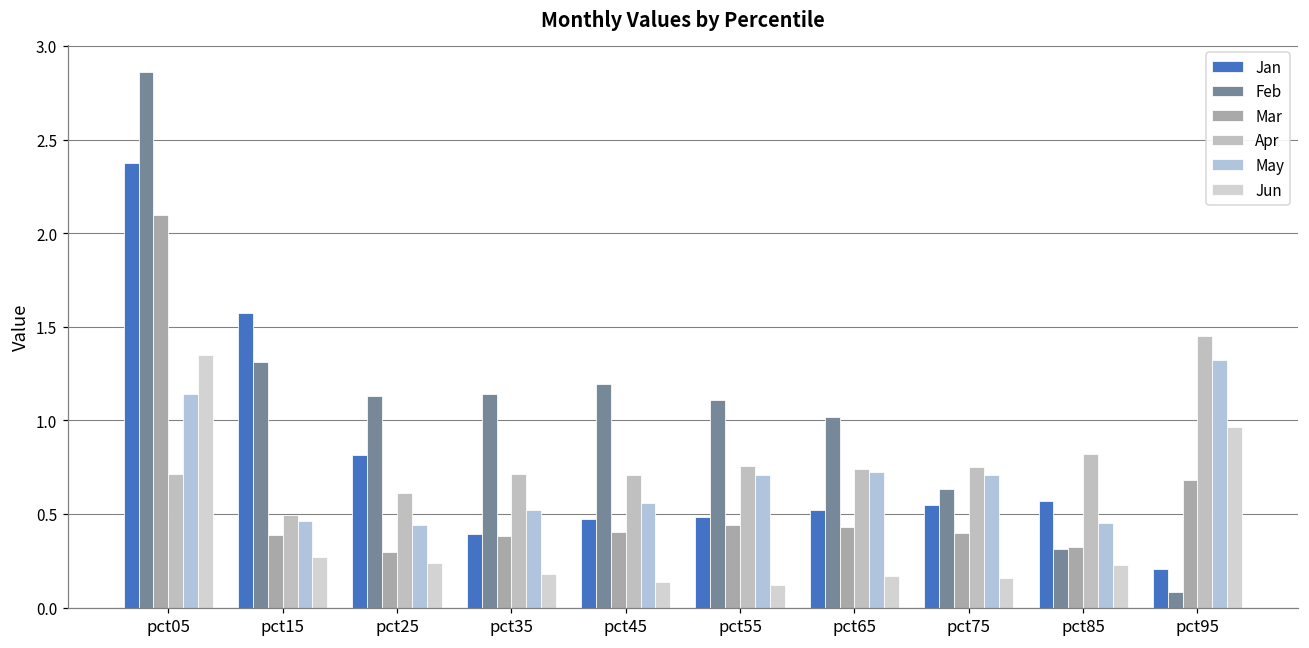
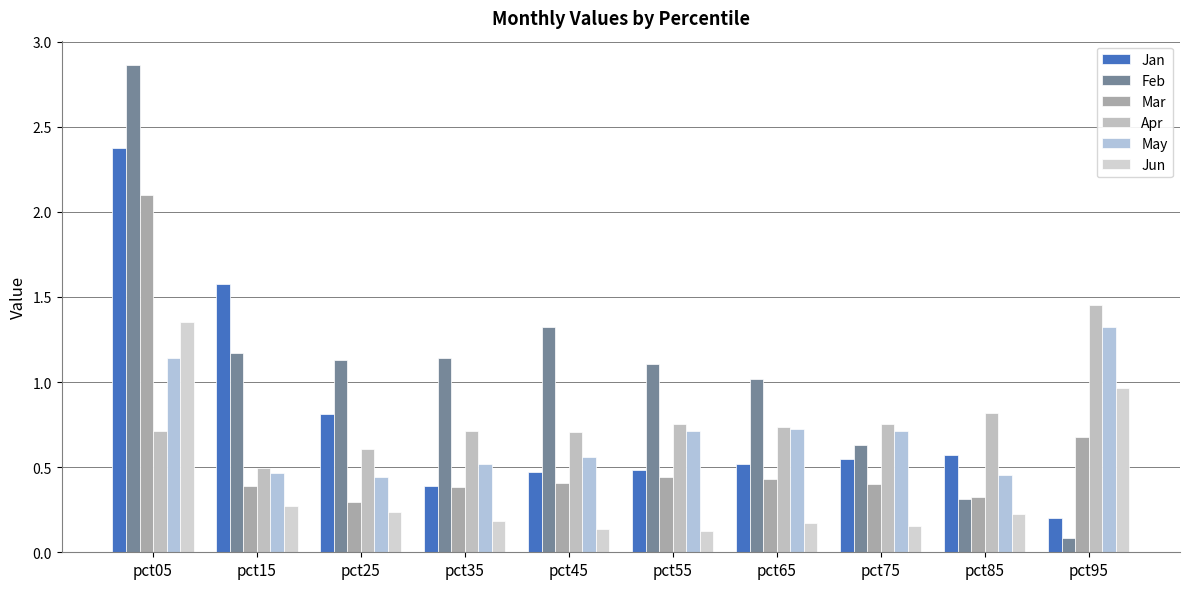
Feb, pct15: 1.31 -> 1.17
Feb, pct45: 1.20 -> 1.33
